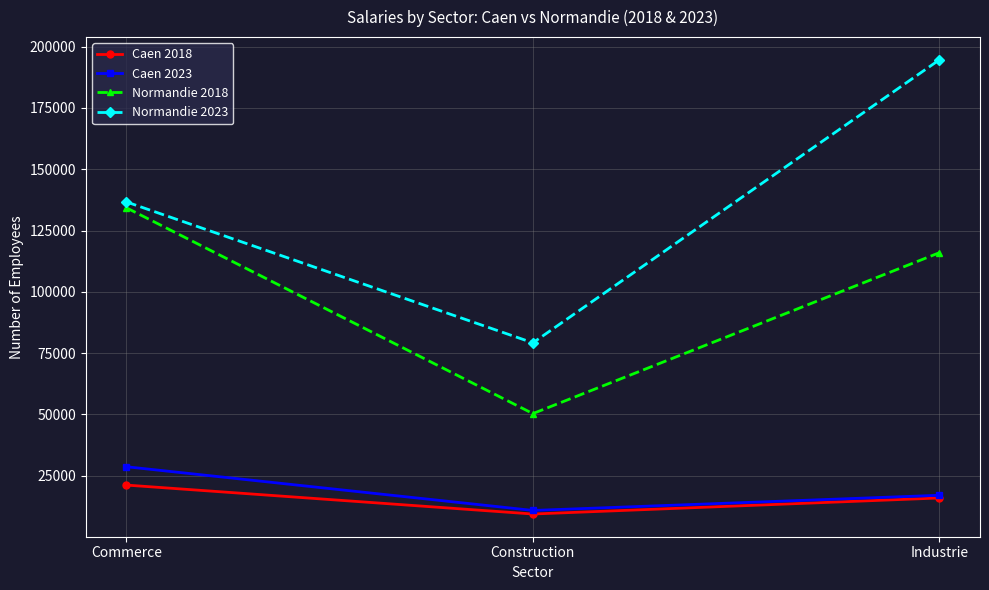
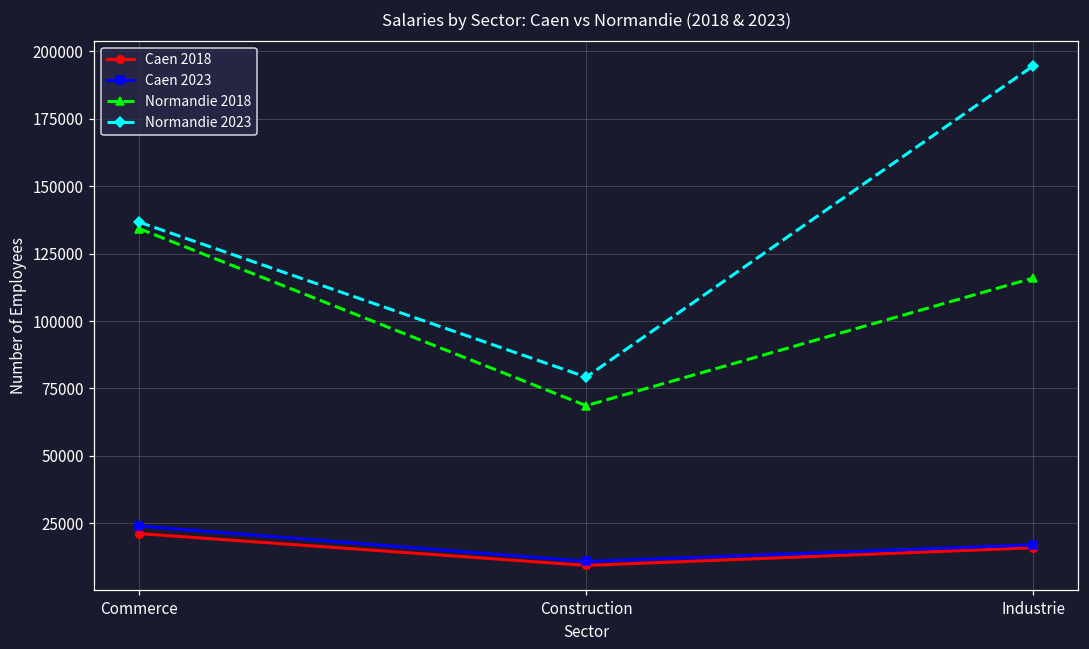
Caen 2023, Commerce: 29000 -> 24000
Normandie 2018, Construction: 50000 -> 69000
